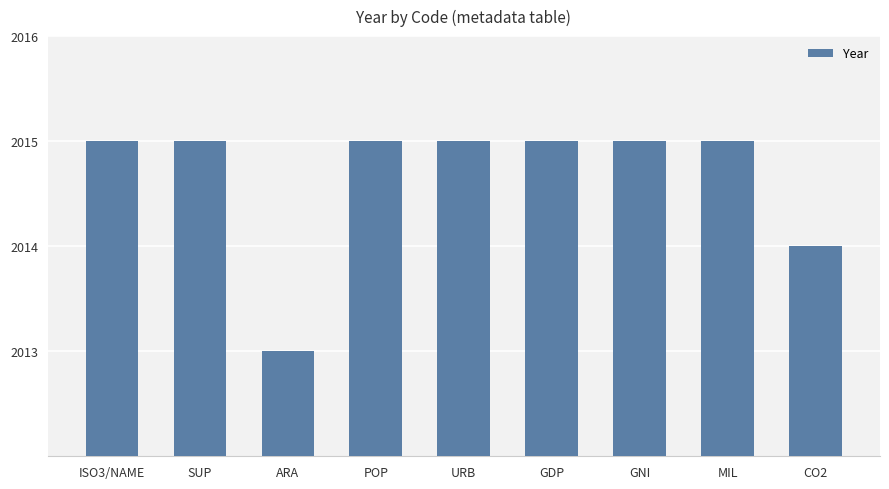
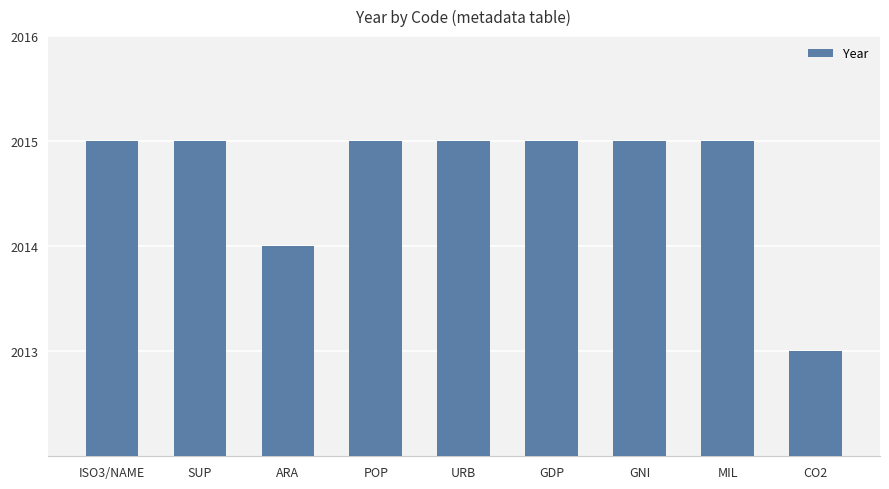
ARA: 2013 -> 2014
CO2: 2014 -> 2013
